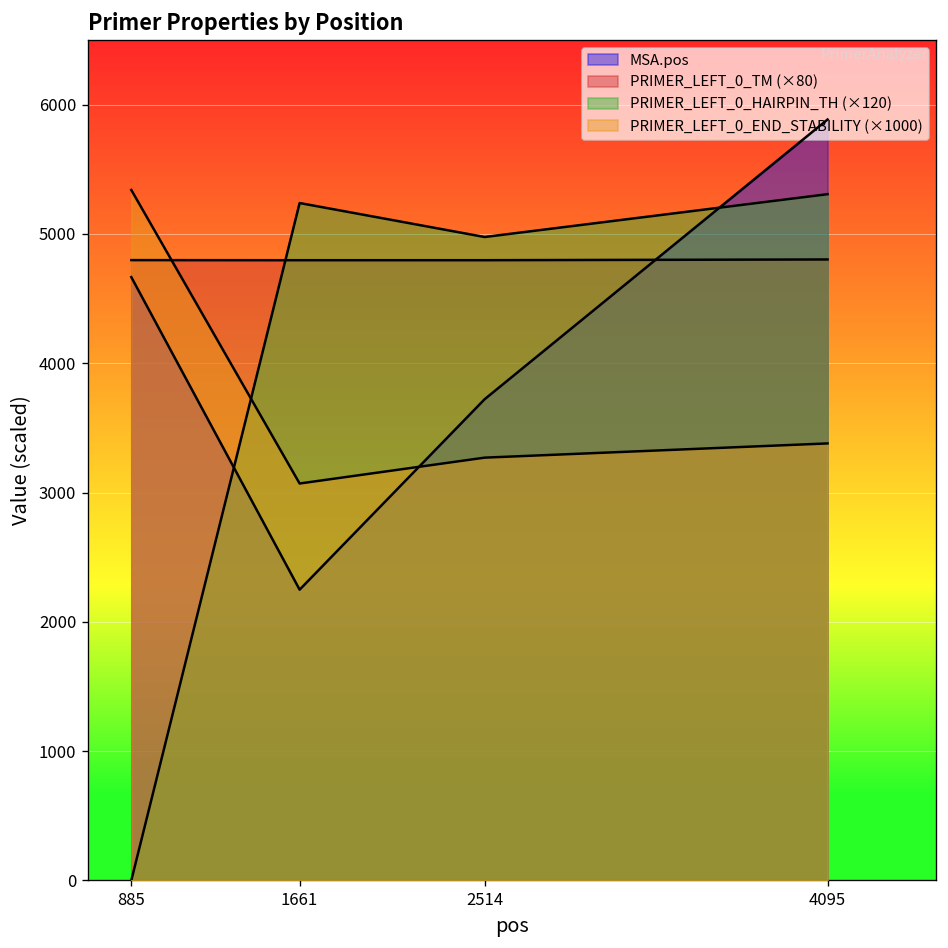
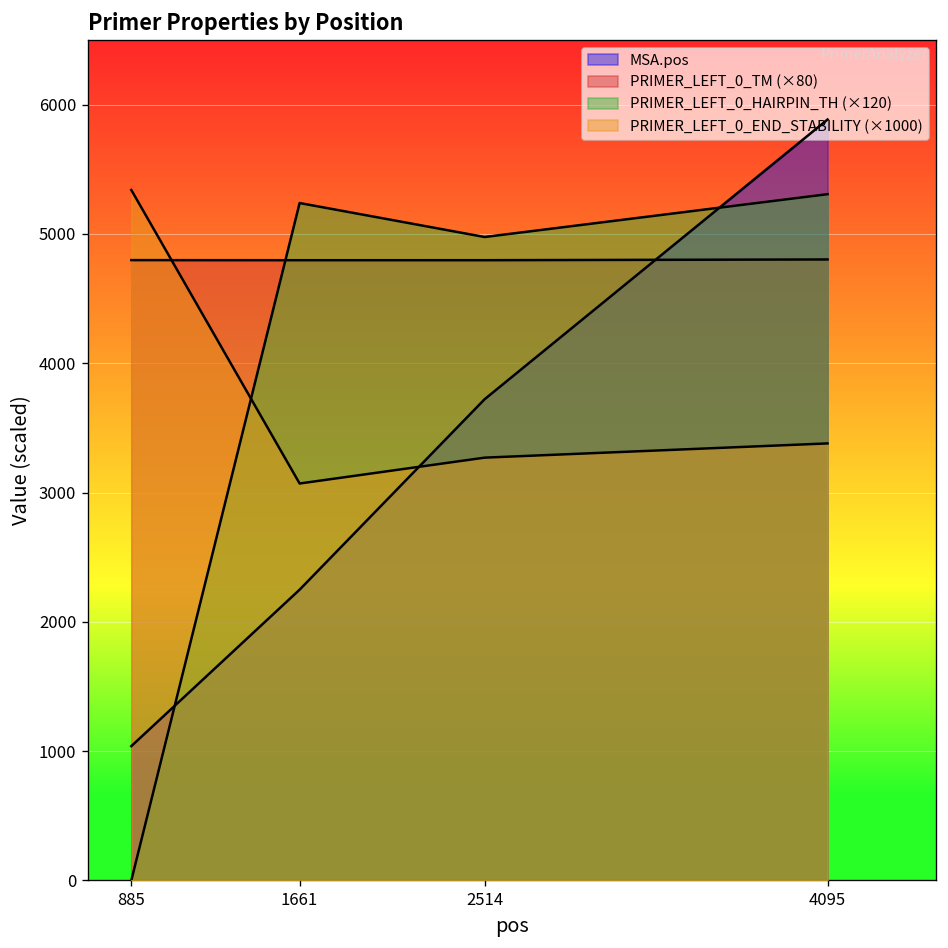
MSA.pos, 885: 4670 -> 1040
